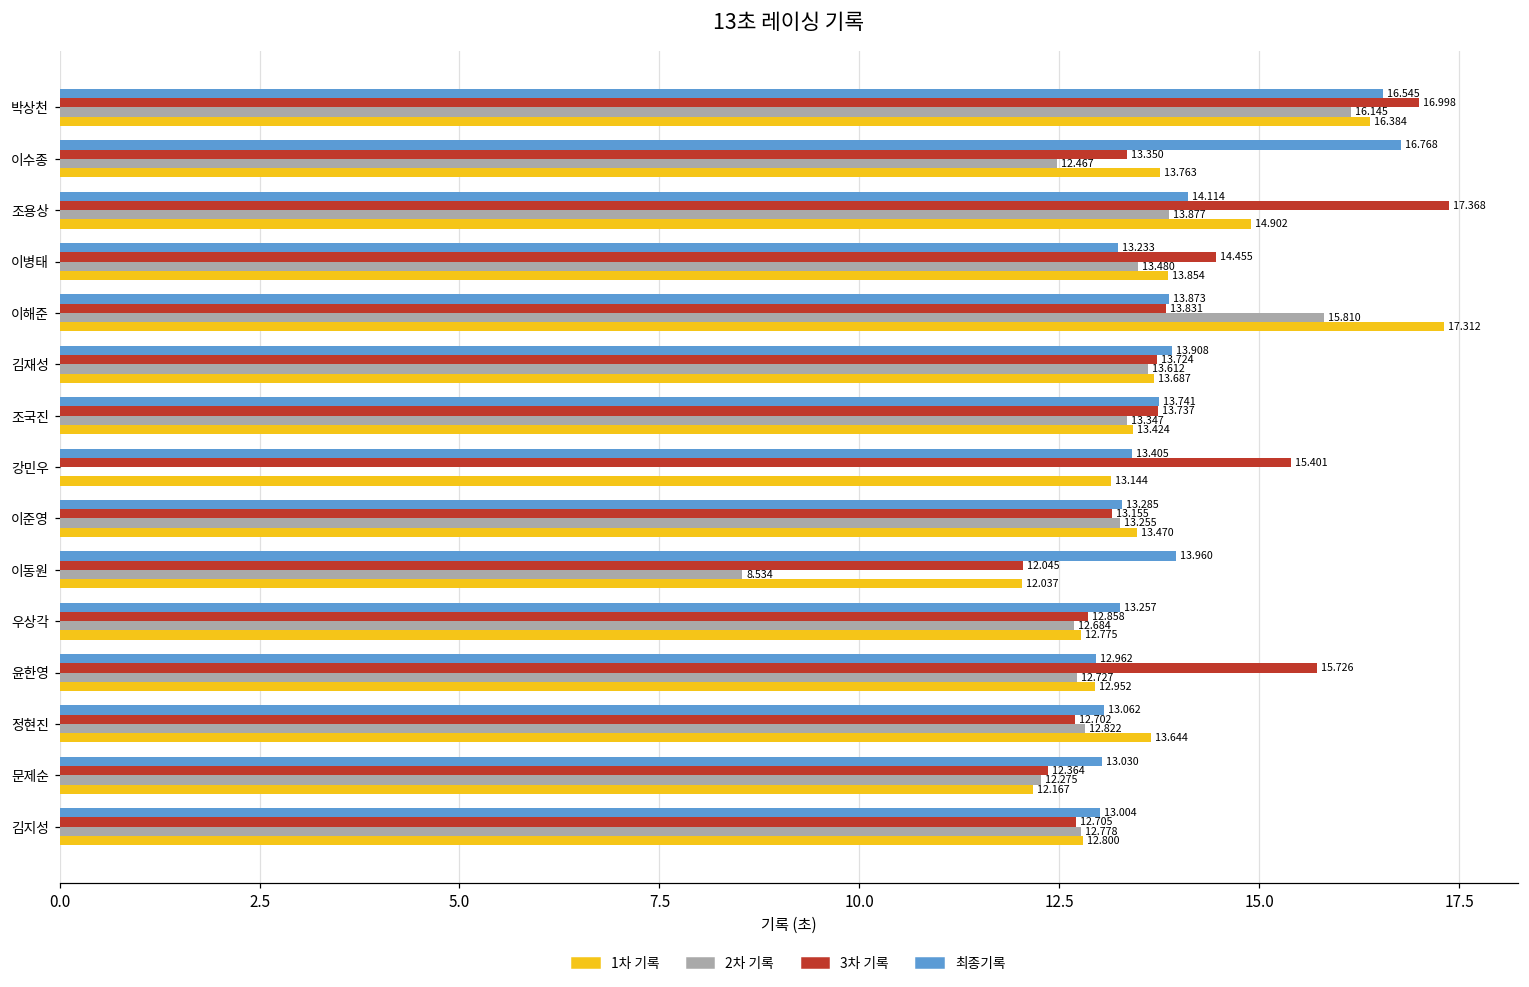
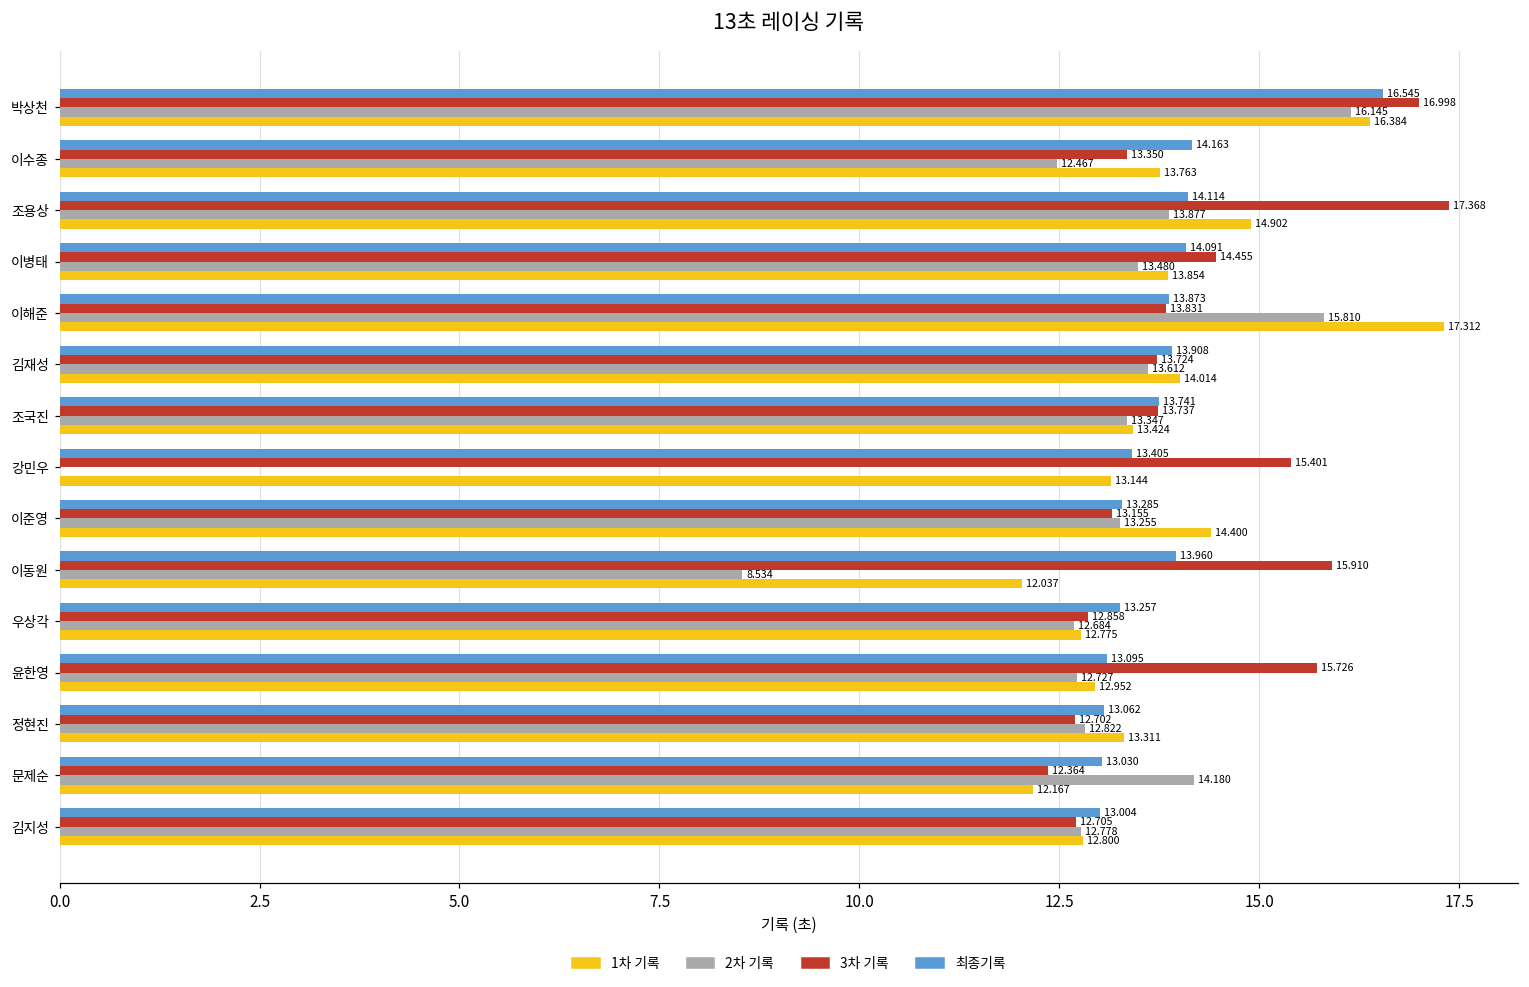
최종기록, 이수종: 16.768 -> 14.163
최종기록, 이병태: 13.233 -> 14.091
1차 기록, 김재성: 13.687 -> 14.014
1차 기록, 이준영: 13.470 -> 14.400
3차 기록, 이동원: 12.045 -> 15.910
최종기록, 윤한영: 12.962 -> 13.095
1차 기록, 정현진: 13.644 -> 13.311
2차 기록, 문제순: 12.275 -> 14.180
